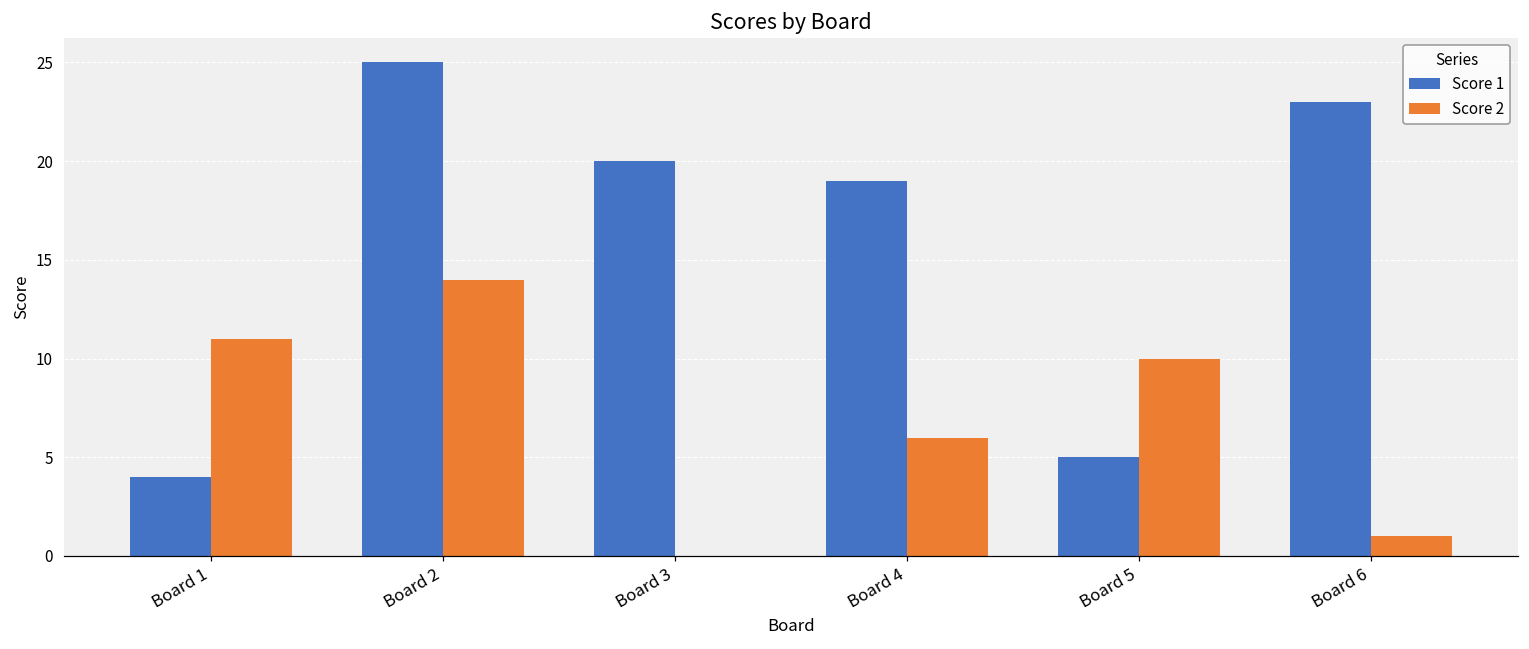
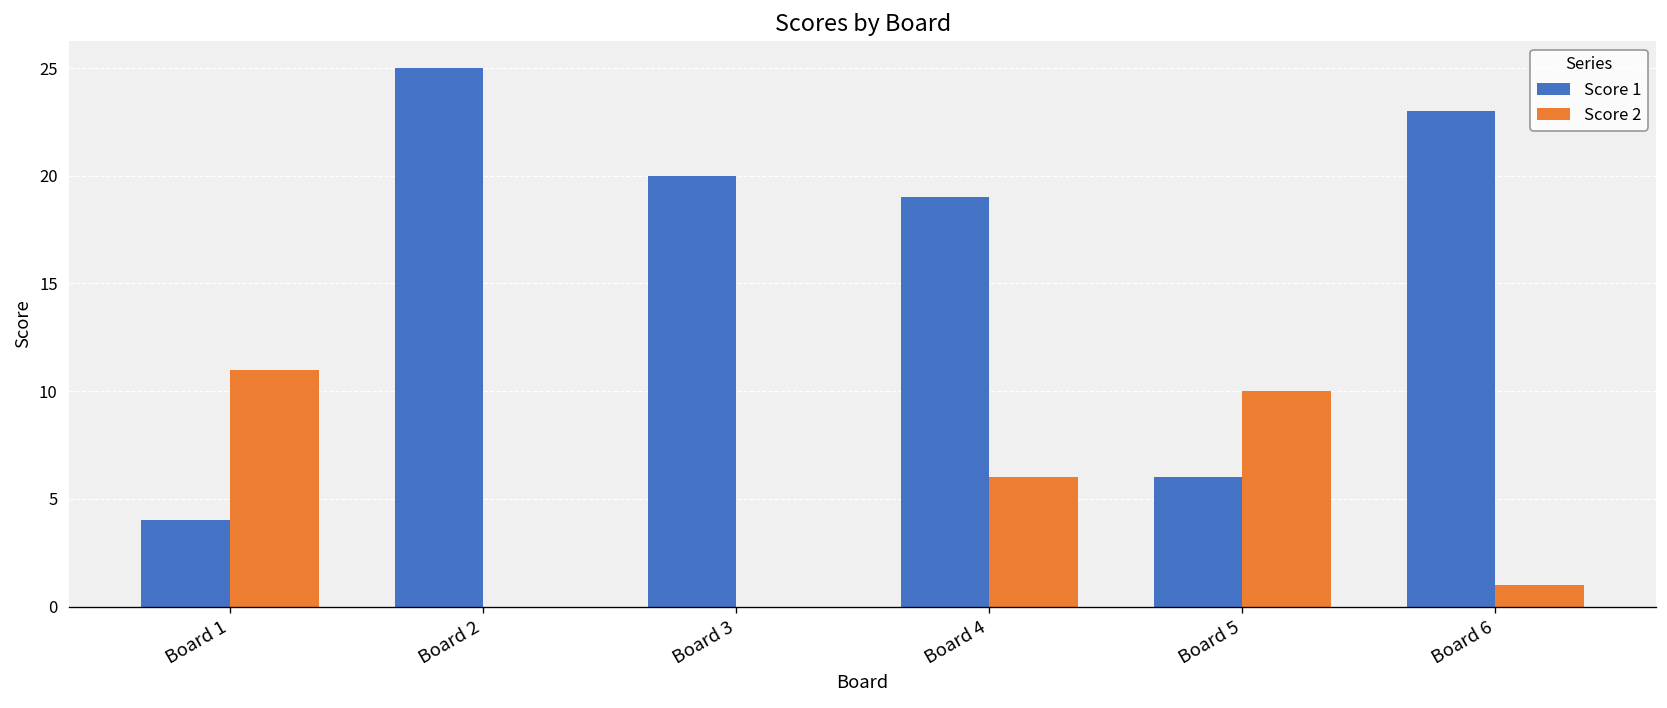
Score 2, Board 2: 14 -> 0
Score 1, Board 5: 5 -> 6
